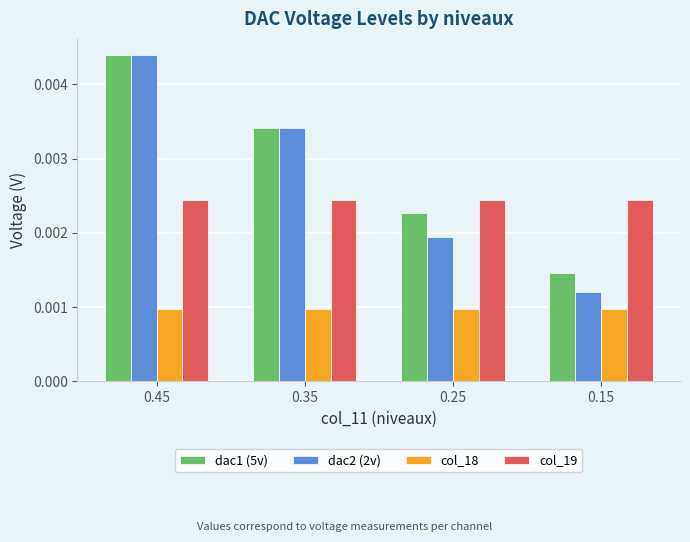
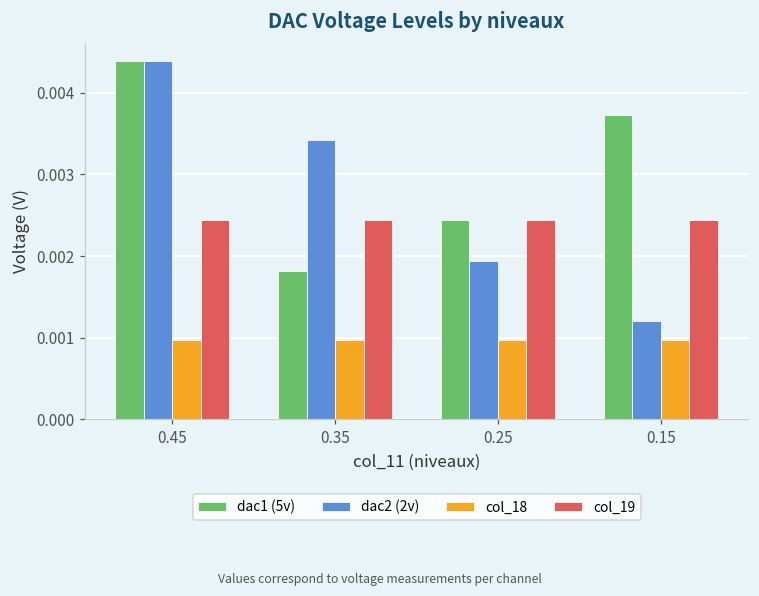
dac1 (5v), 0.35: 0.0034 -> 0.0018
dac1 (5v), 0.25: 0.0023 -> 0.0024
dac1 (5v), 0.15: 0.0015 -> 0.0037
